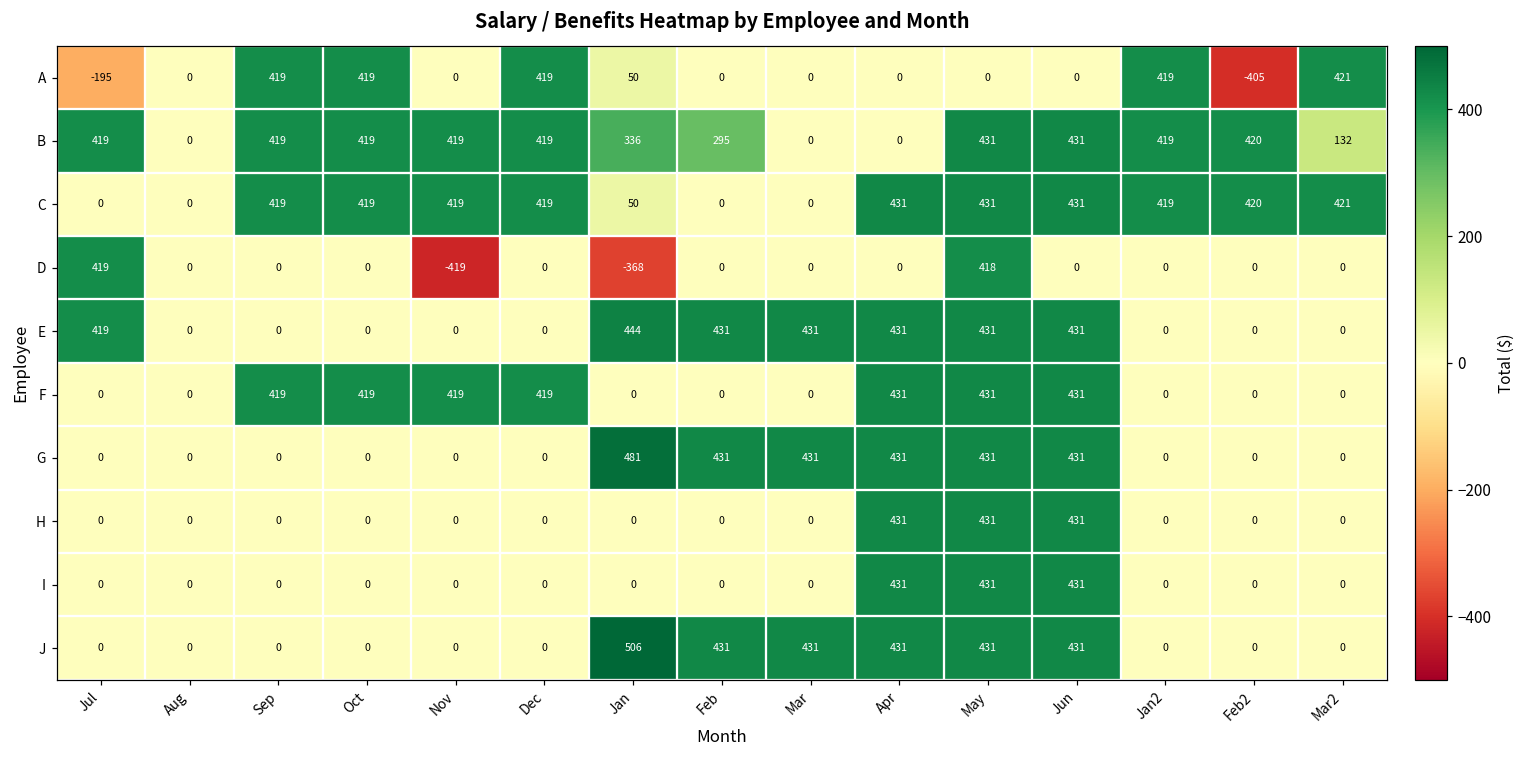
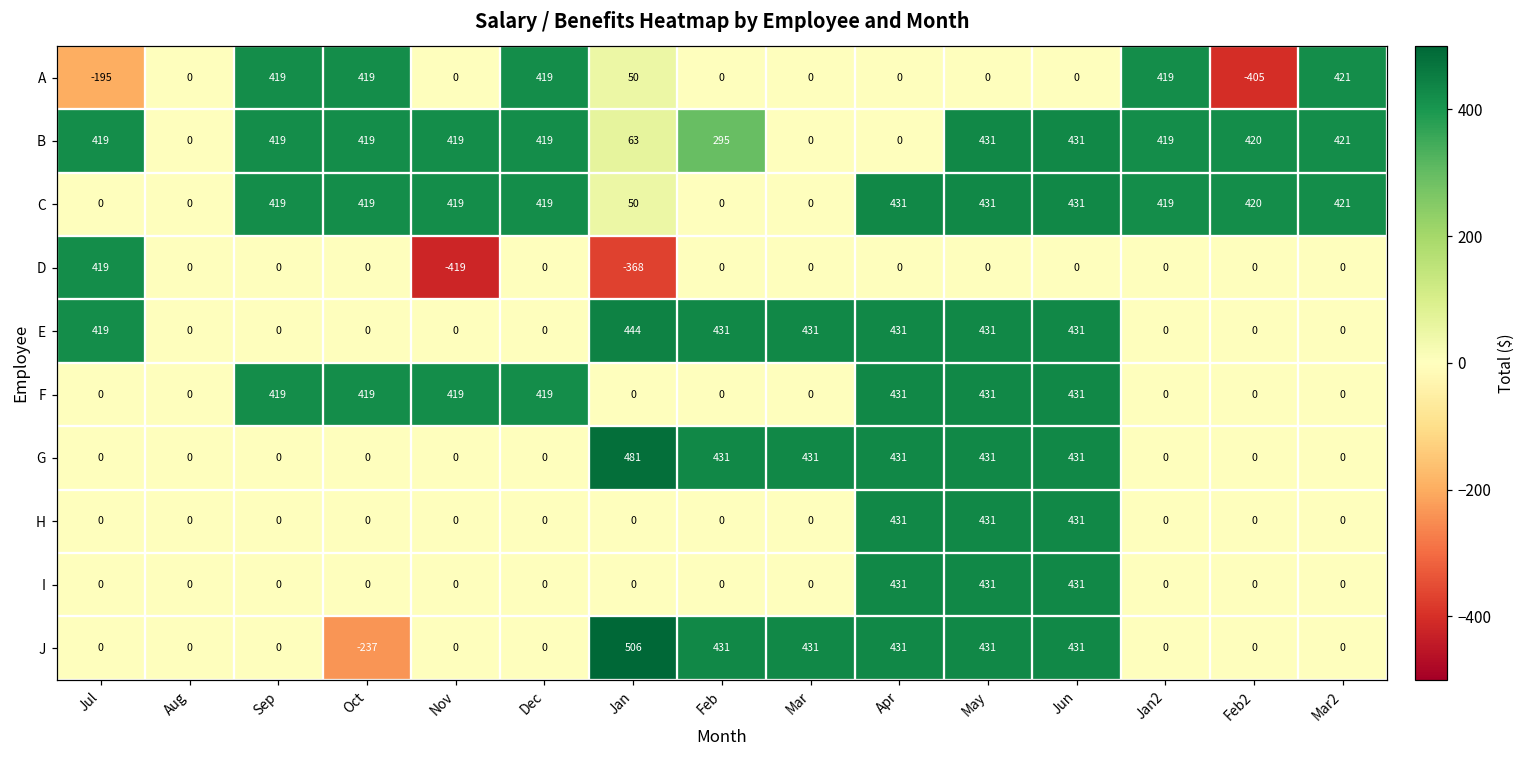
B, Jan: 336 -> 63
B, Mar2: 132 -> 421
D, May: 418 -> 0
J, Oct: 0 -> -237
